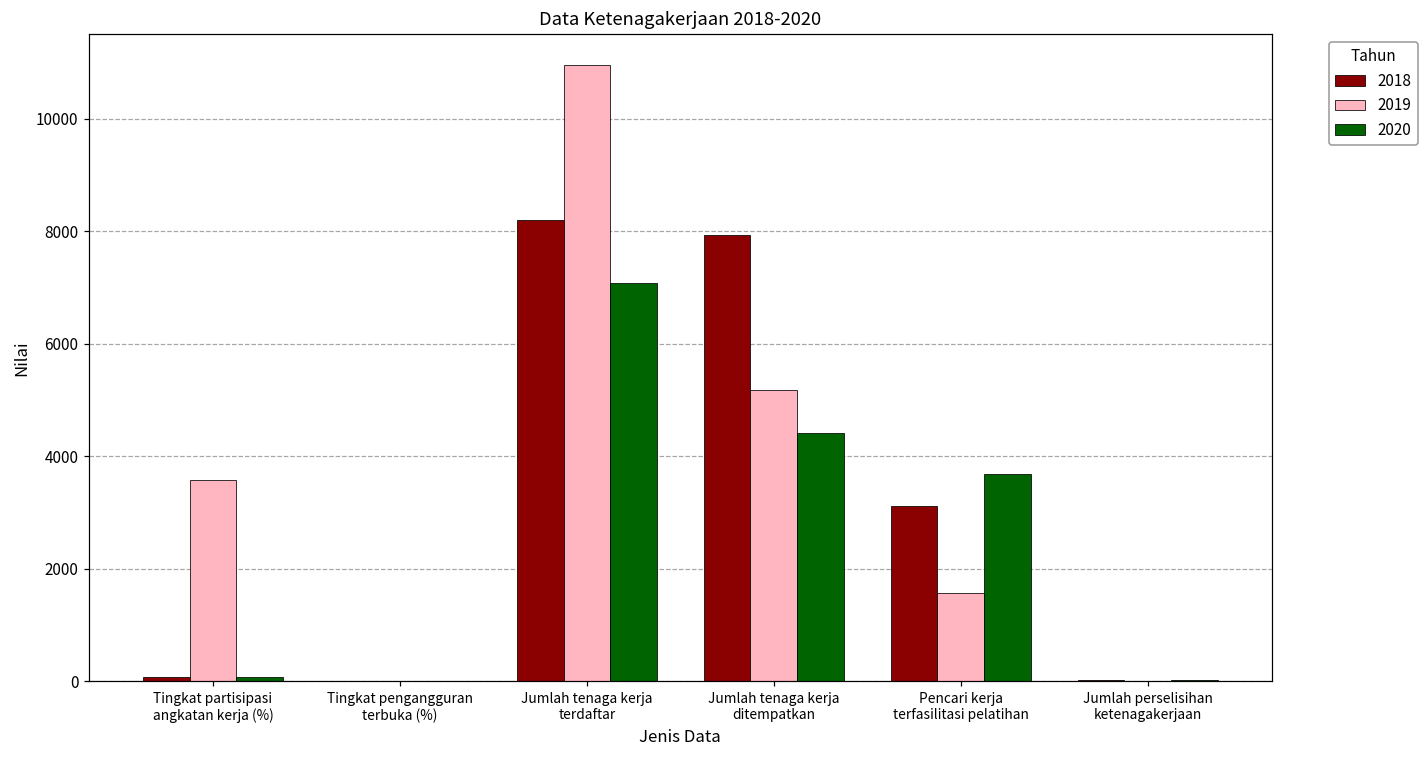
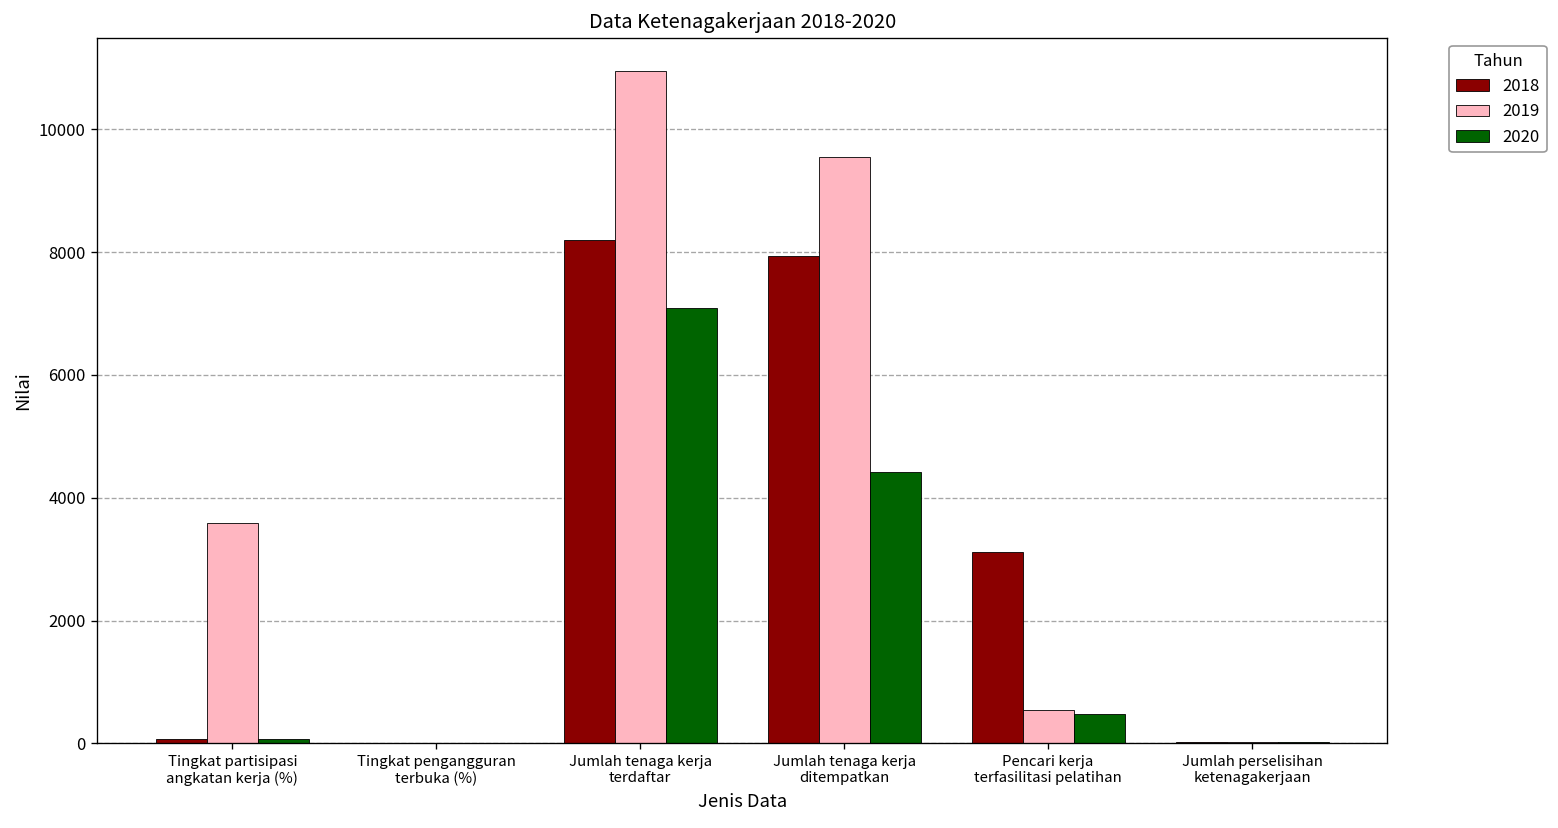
2019, Jumlah tenaga kerja ditempatkan: 5200 -> 9500
2019, Pencari kerja terfasilitasi pelatihan: 1600 -> 500
2020, Pencari kerja terfasilitasi pelatihan: 3700 -> 500
